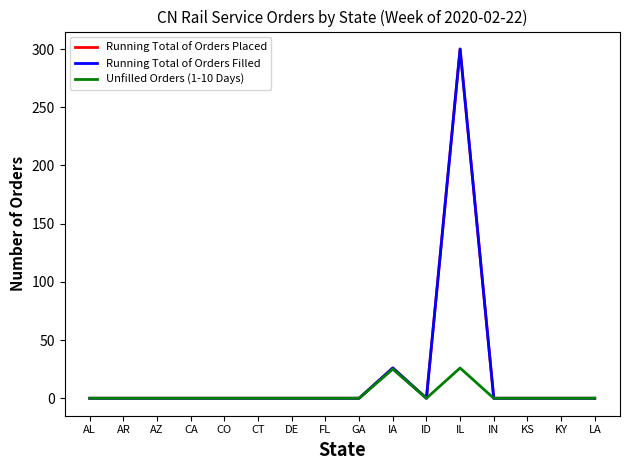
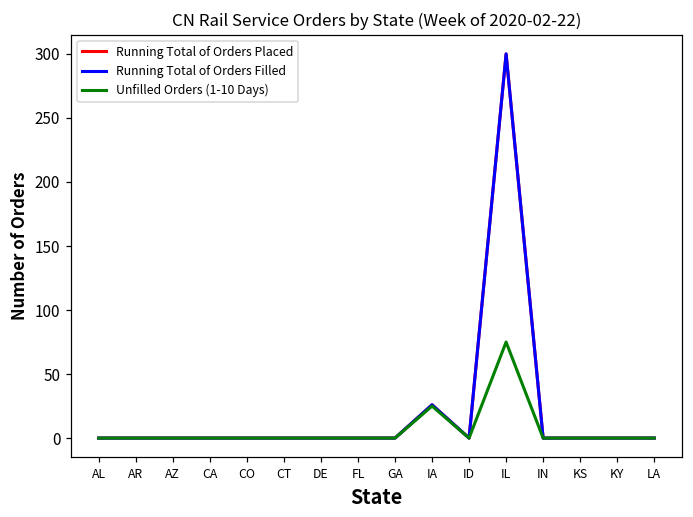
Unfilled Orders (1-10 Days), IL: 26 -> 75
